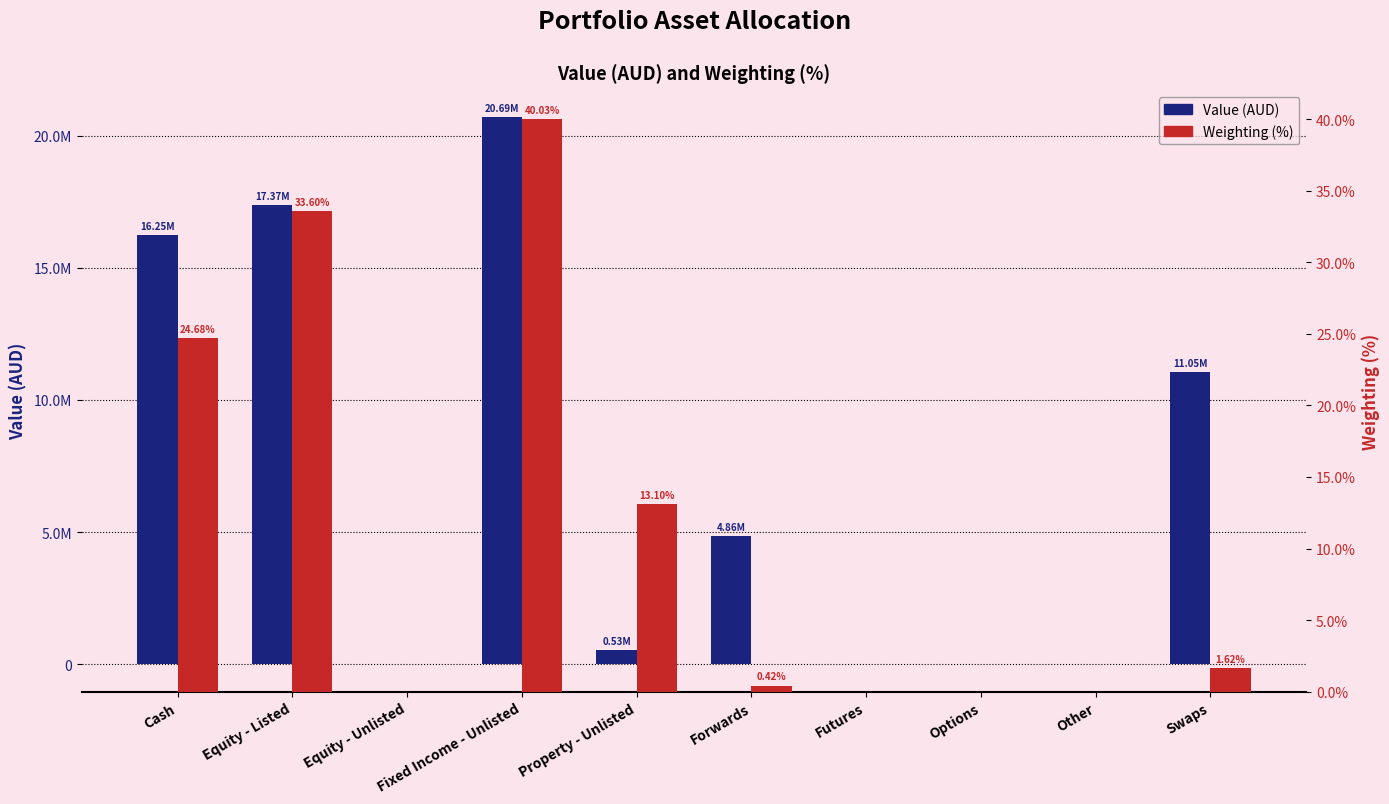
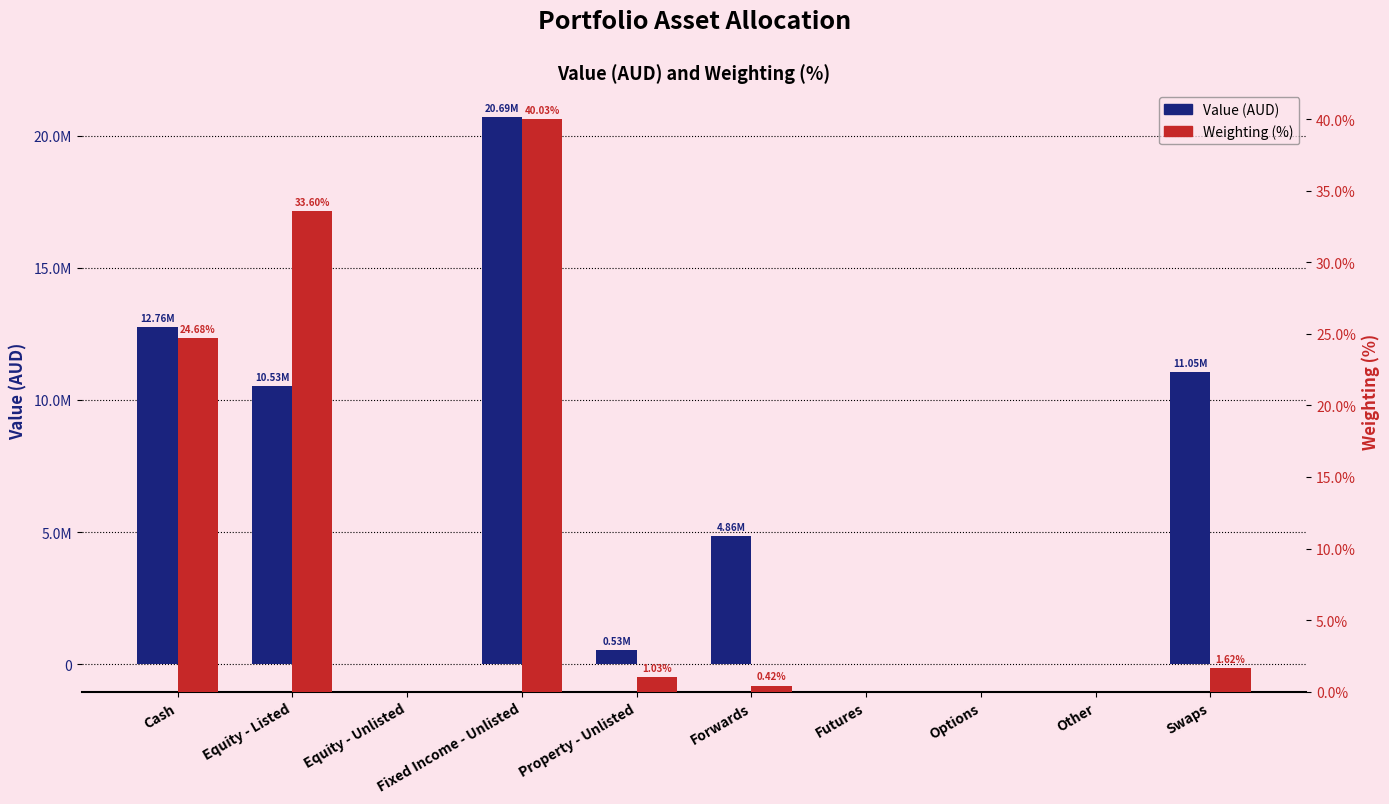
Value (AUD), Cash: 16.25M -> 12.76M
Value (AUD), Equity - Listed: 17.37M -> 10.53M
Weighting (%), Property - Unlisted: 13.10% -> 1.03%
